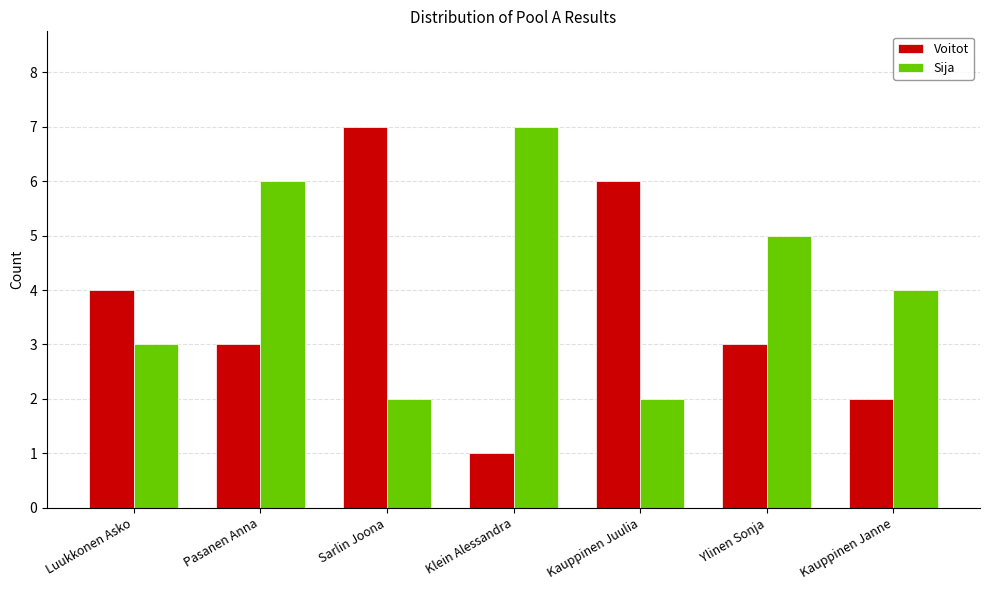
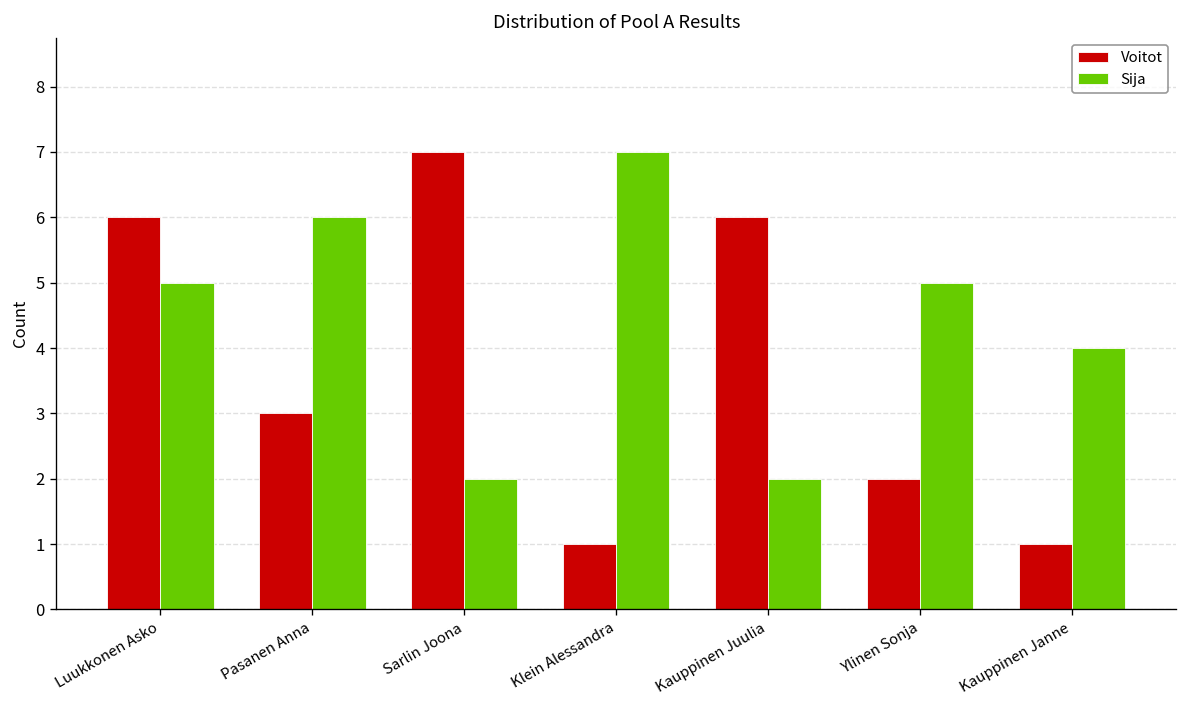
Voitot, Luukkonen Asko: 4 -> 6
Sija, Luukkonen Asko: 3 -> 5
Voitot, Ylinen Sonja: 3 -> 2
Voitot, Kauppinen Janne: 2 -> 1
